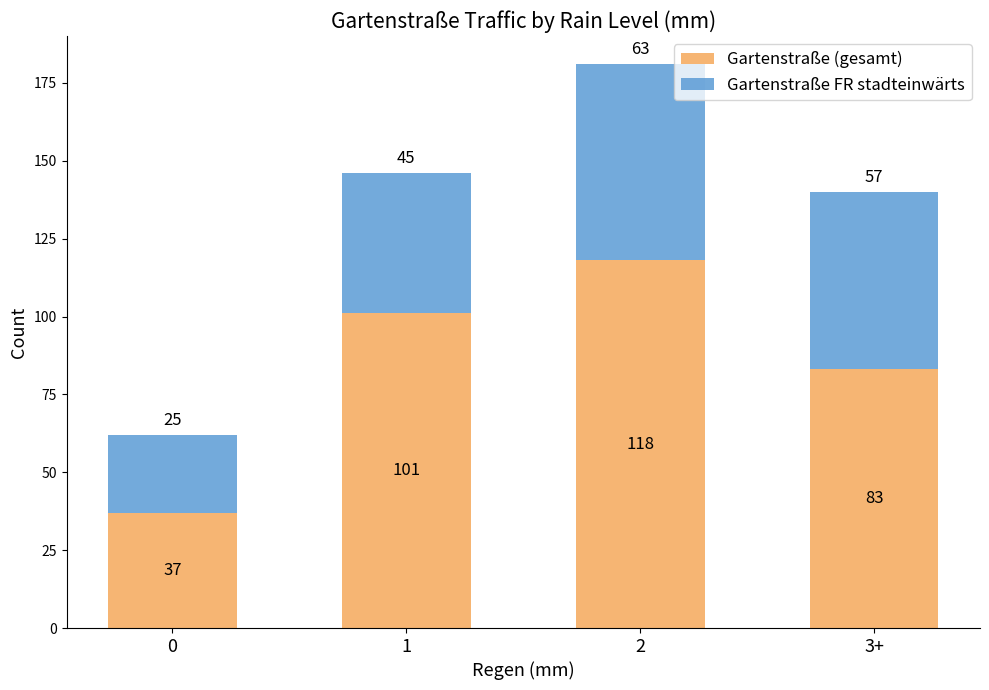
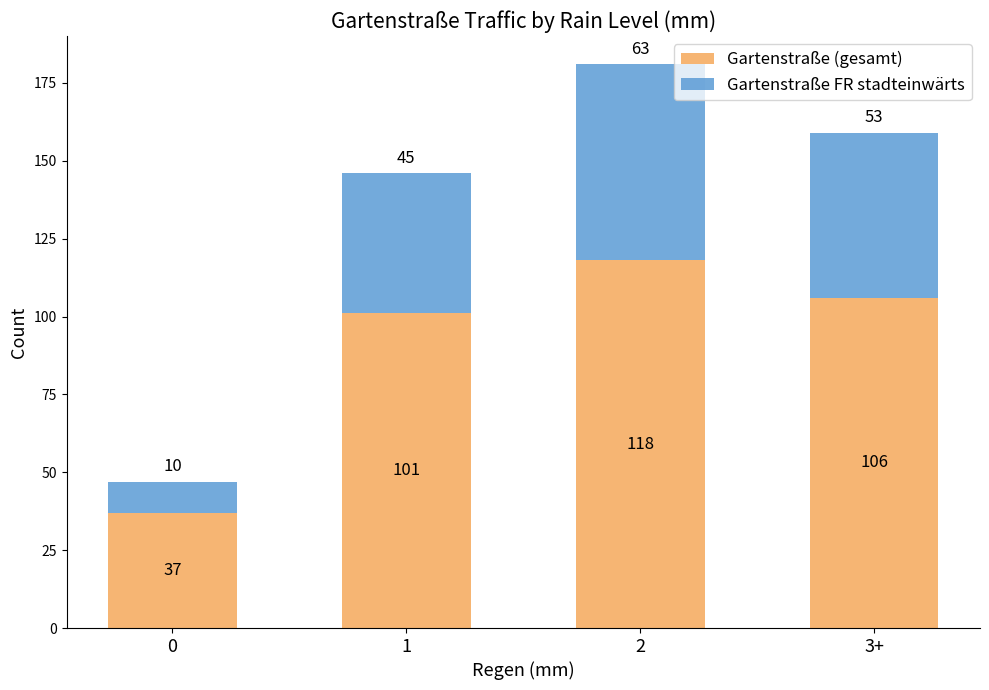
Gartenstraße FR stadteinwärts, 0: 25 -> 10
Gartenstraße (gesamt), 3+: 83 -> 106
Gartenstraße FR stadteinwärts, 3+: 57 -> 53
